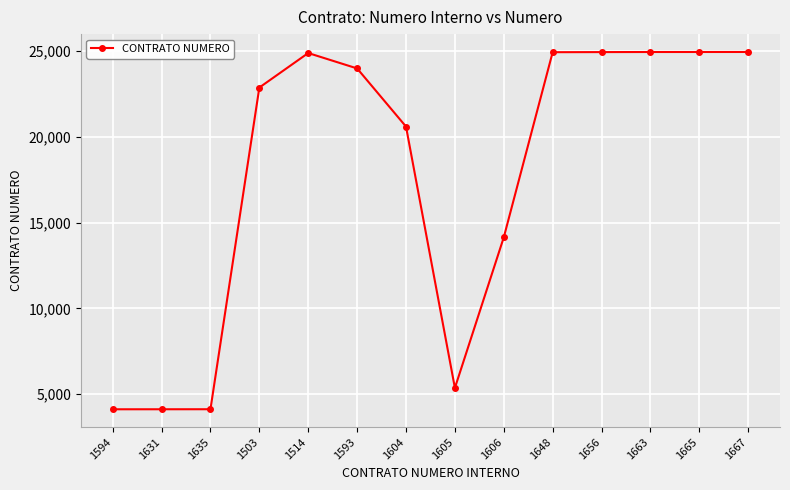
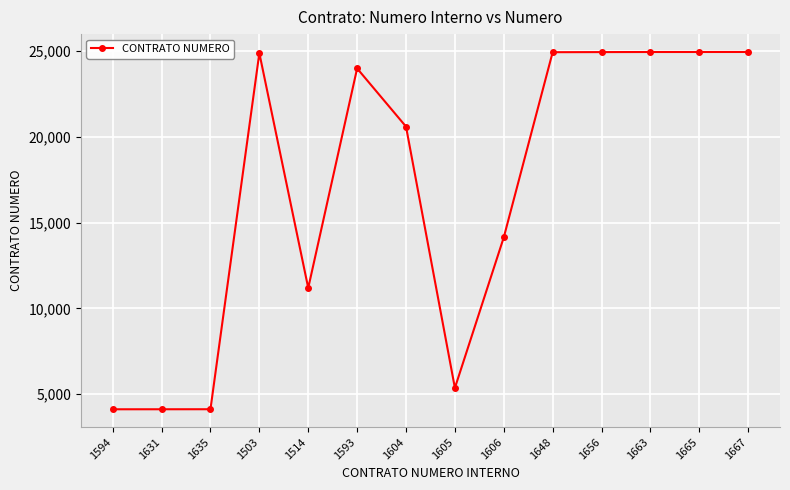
1503: 22,900 -> 24,900
1514: 24,900 -> 11,200
